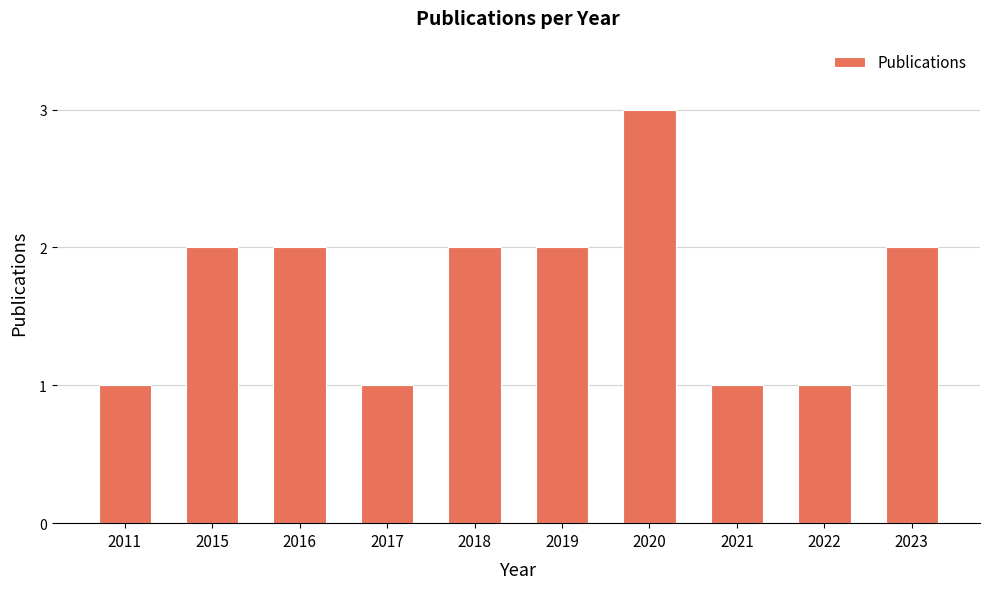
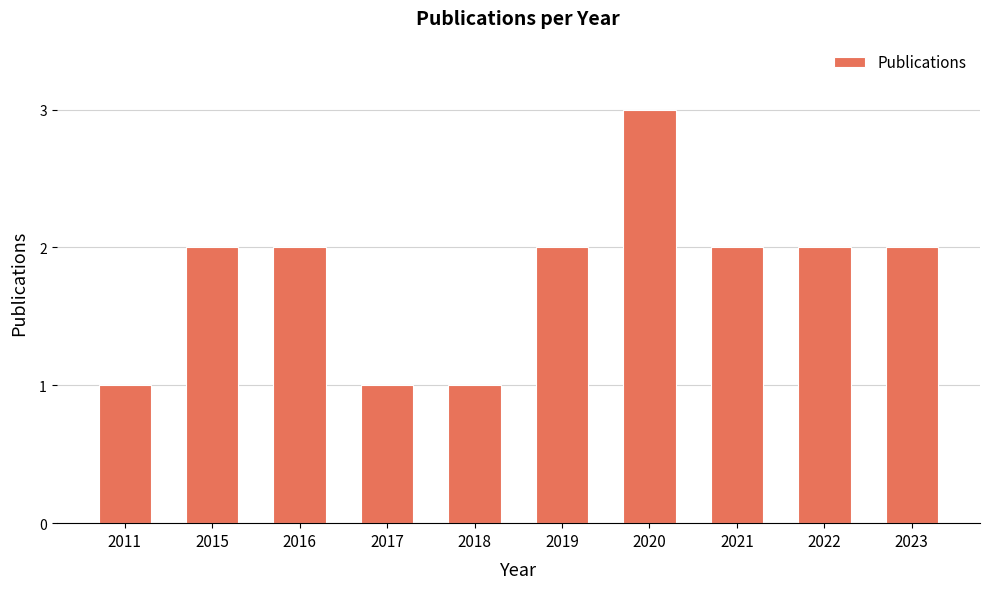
2018: 2 -> 1
2021: 1 -> 2
2022: 1 -> 2
